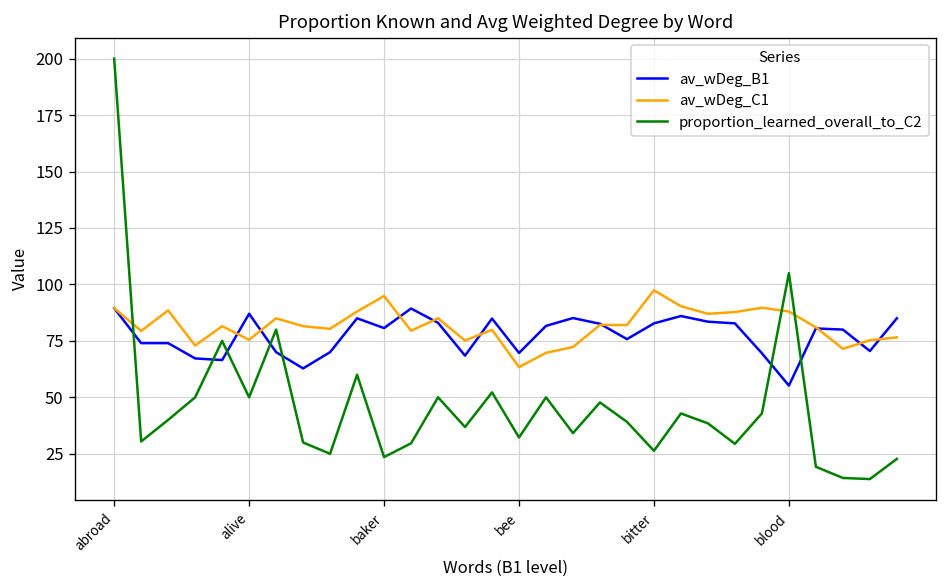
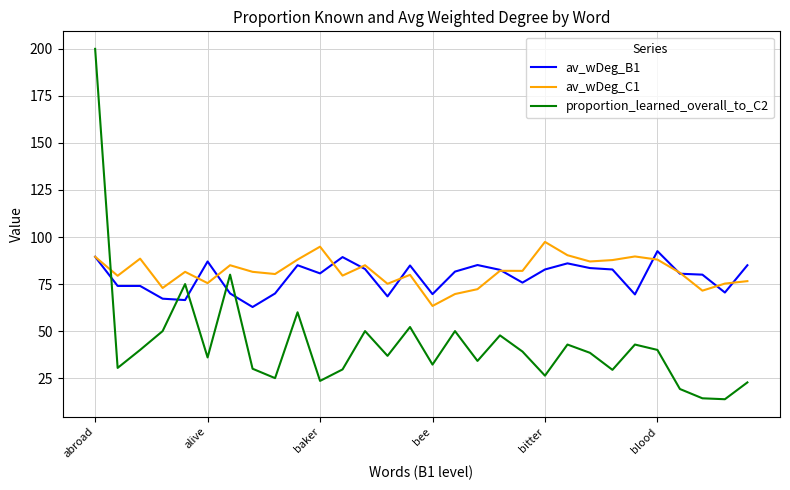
proportion_learned_overall_to_C2, alive: 50 -> 36
av_wDeg_B1, blood: 55 -> 93
proportion_learned_overall_to_C2, blood: 105 -> 40
